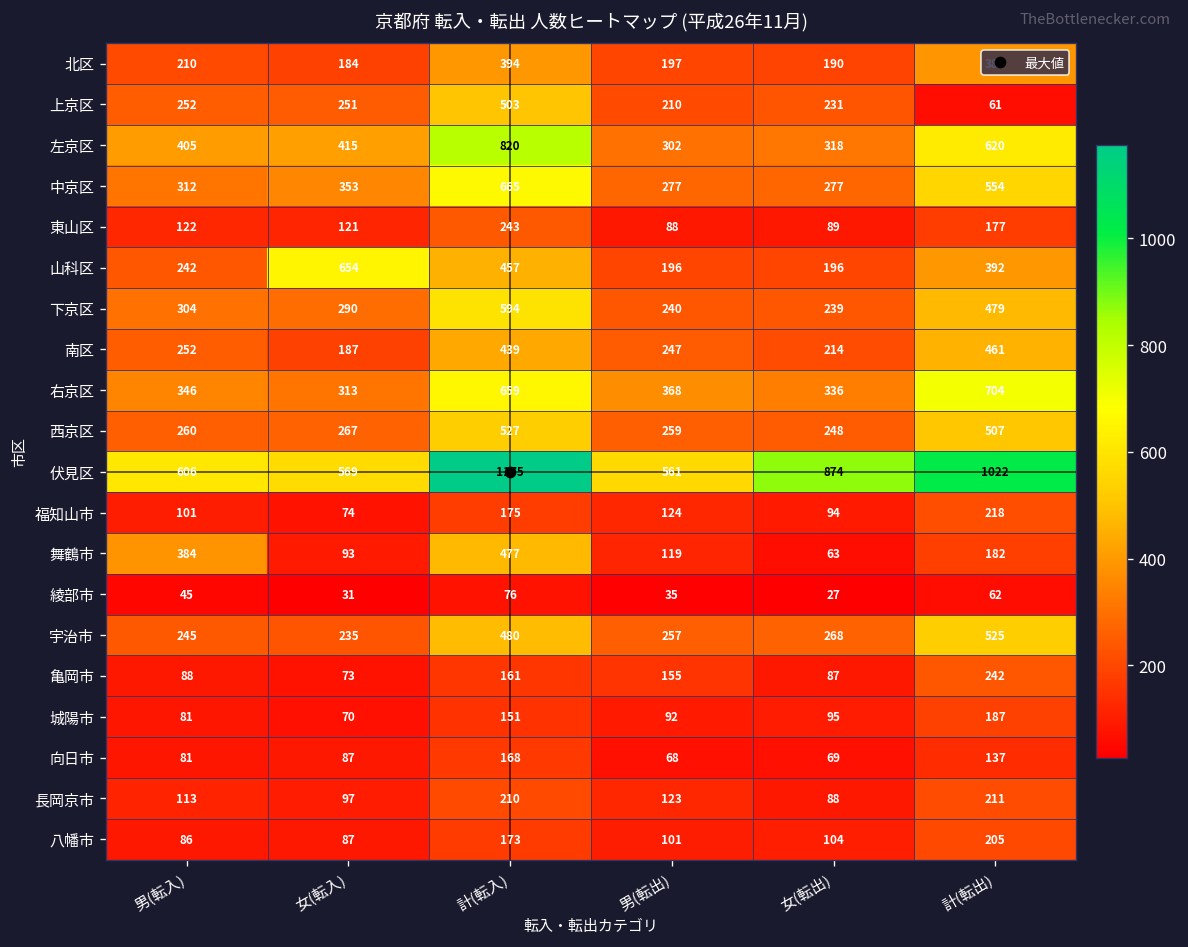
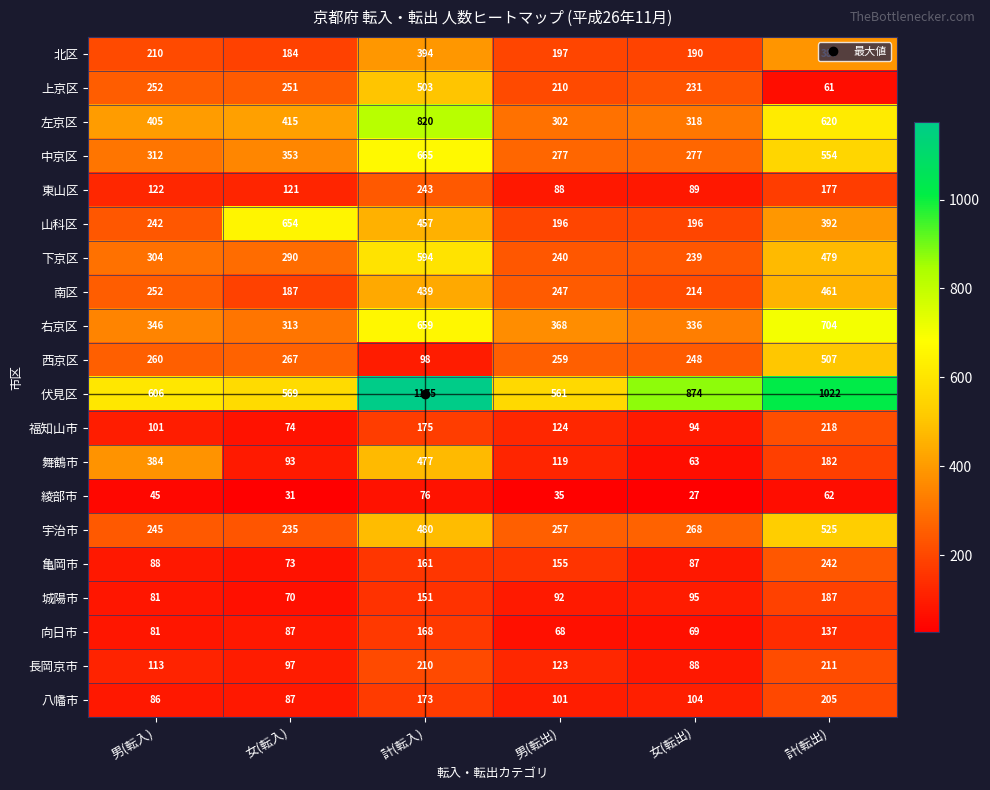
西京区, 計(転入): 527 -> 98
